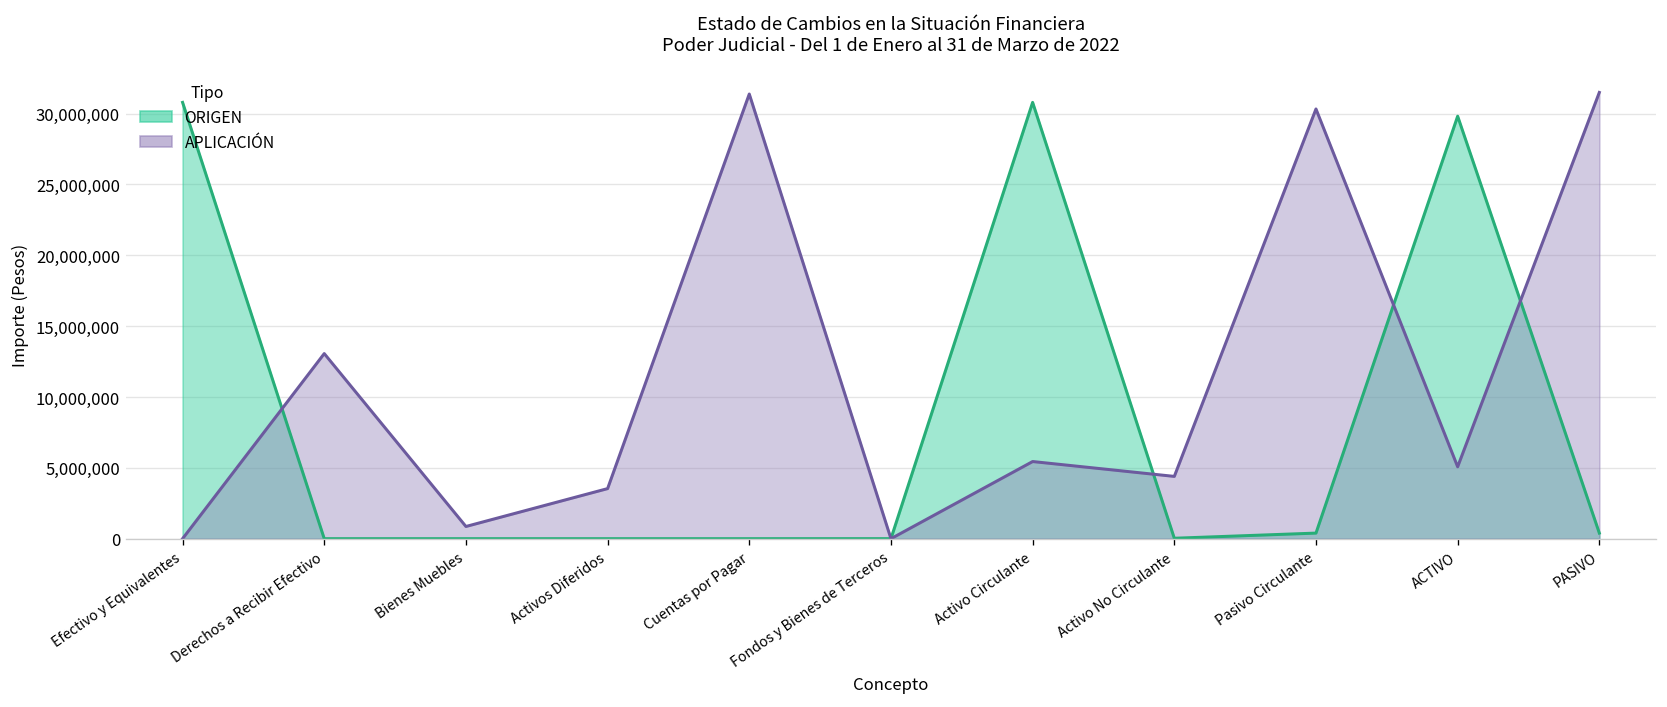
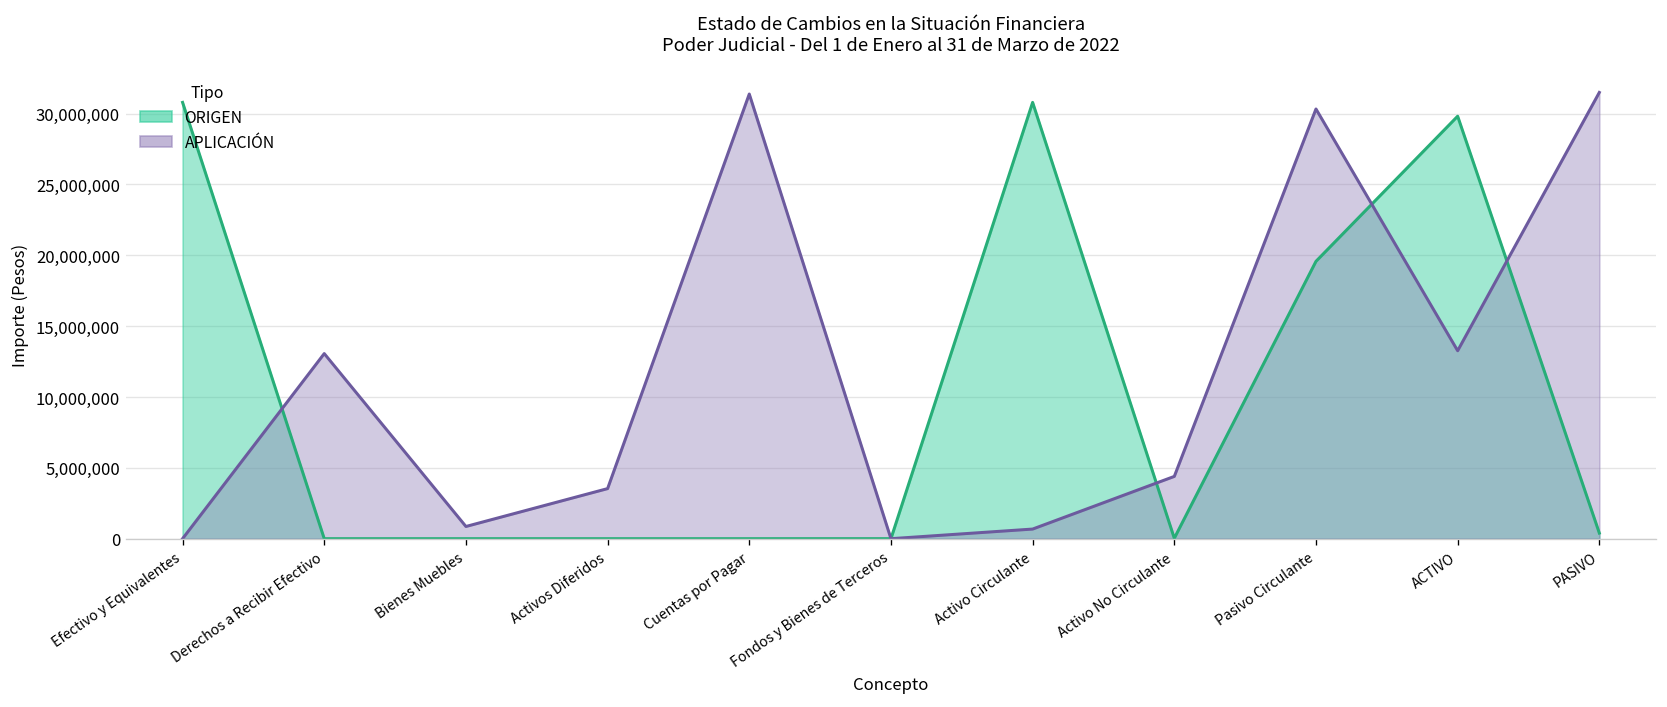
APLICACIÓN, Activo Circulante: 5,400,000 -> 700,000
ORIGEN, Pasivo Circulante: 400,000 -> 19,600,000
APLICACIÓN, ACTIVO: 5,100,000 -> 13,300,000
